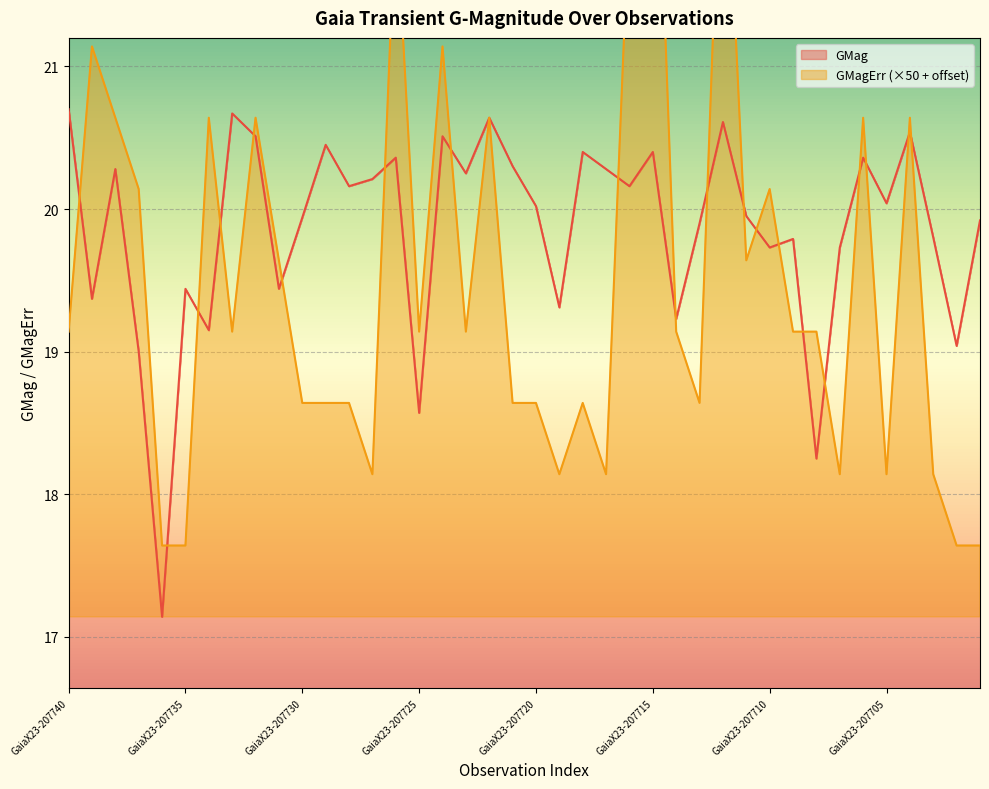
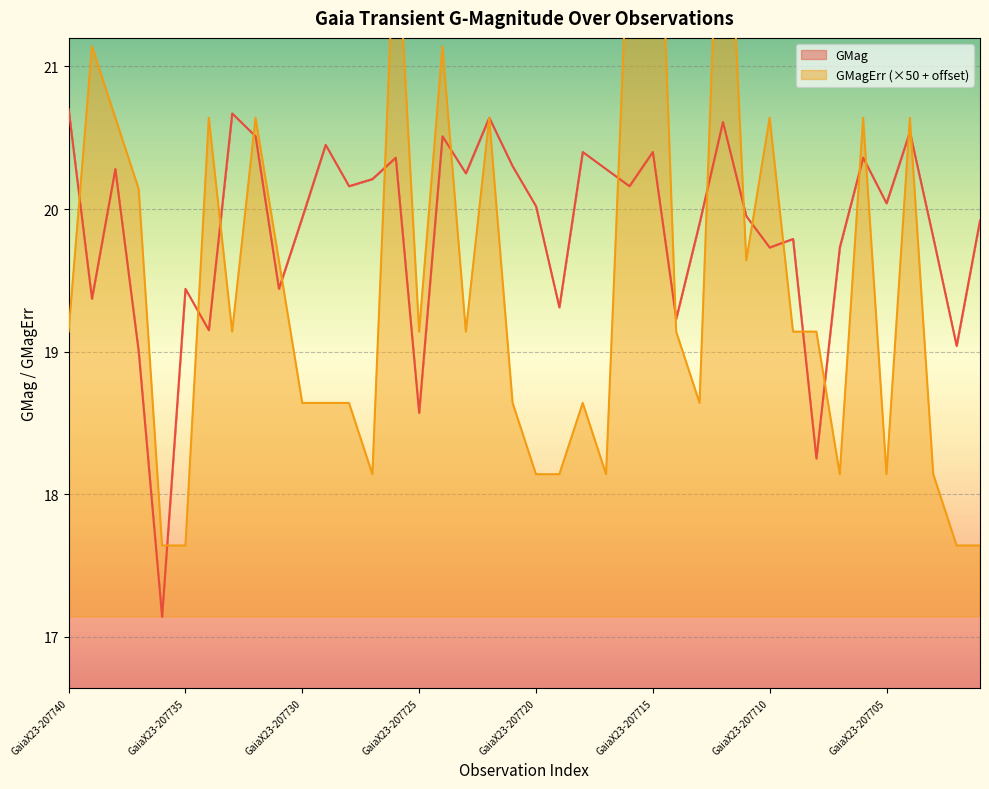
GMagErr (×50 + offset), GaiaX23-207720: 18.64 -> 18.14
GMagErr (×50 + offset), GaiaX23-207710: 20.14 -> 20.64
